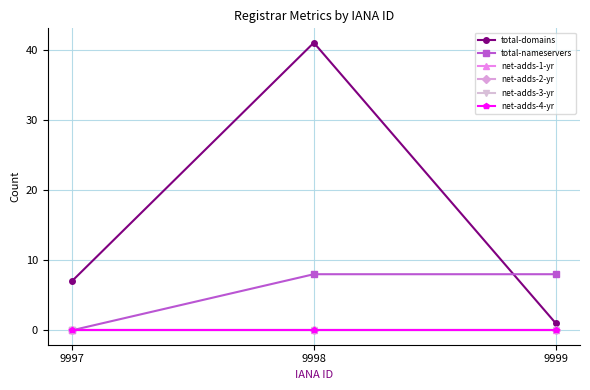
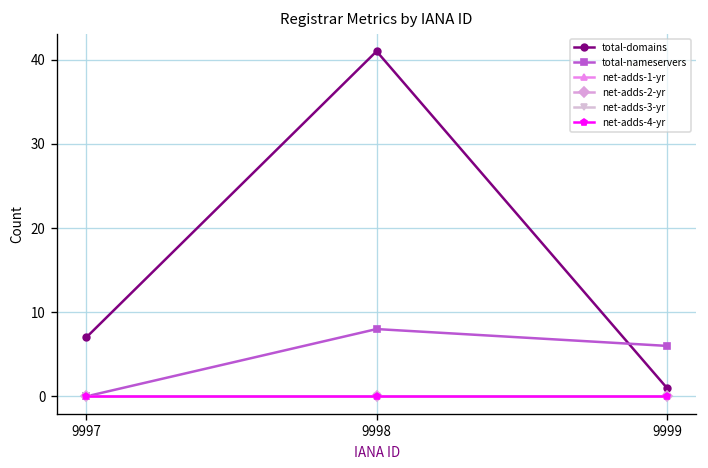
total-nameservers, 9999: 8 -> 6
